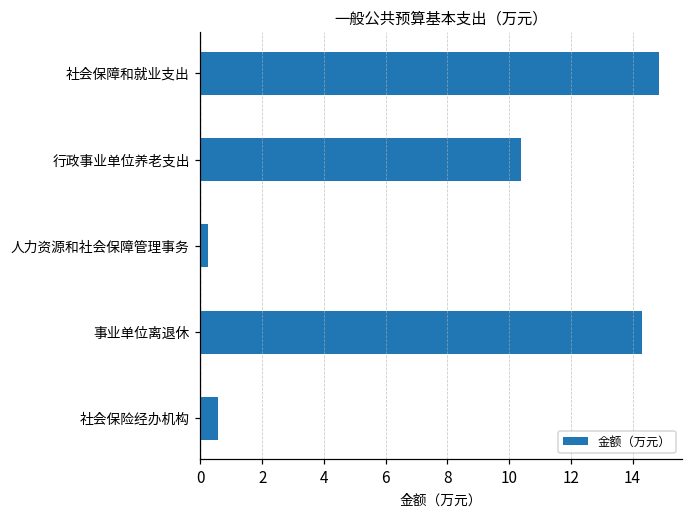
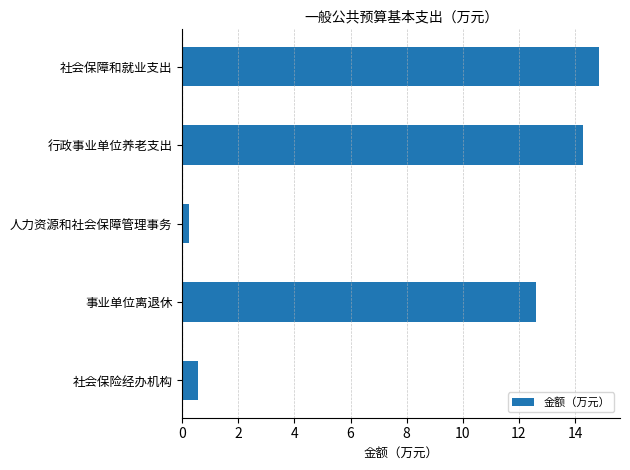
行政事业单位养老支出: 10.4 -> 14.3
事业单位离退休: 14.3 -> 12.6
